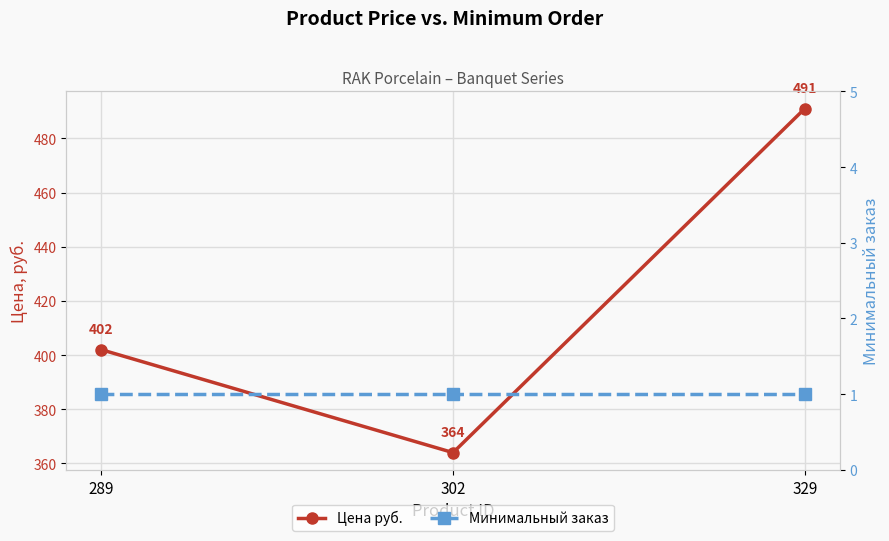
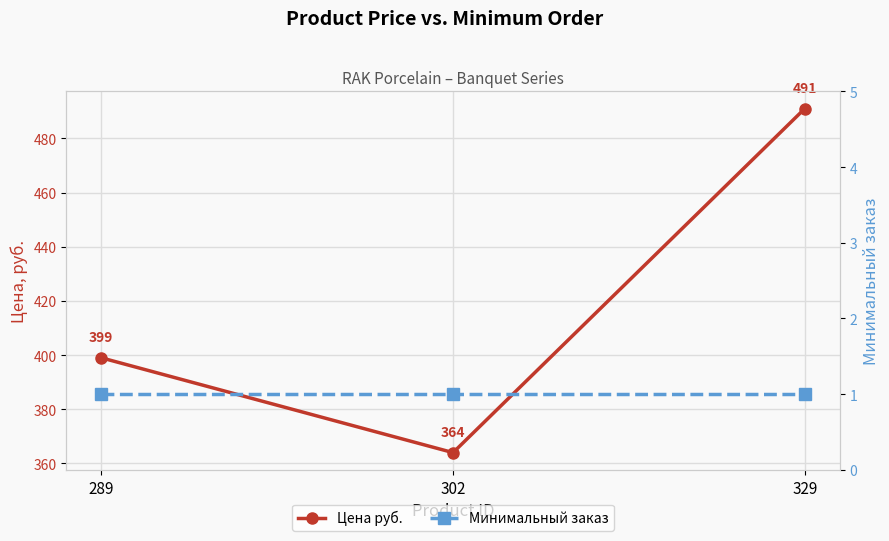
Цена руб., 289: 402 -> 399
